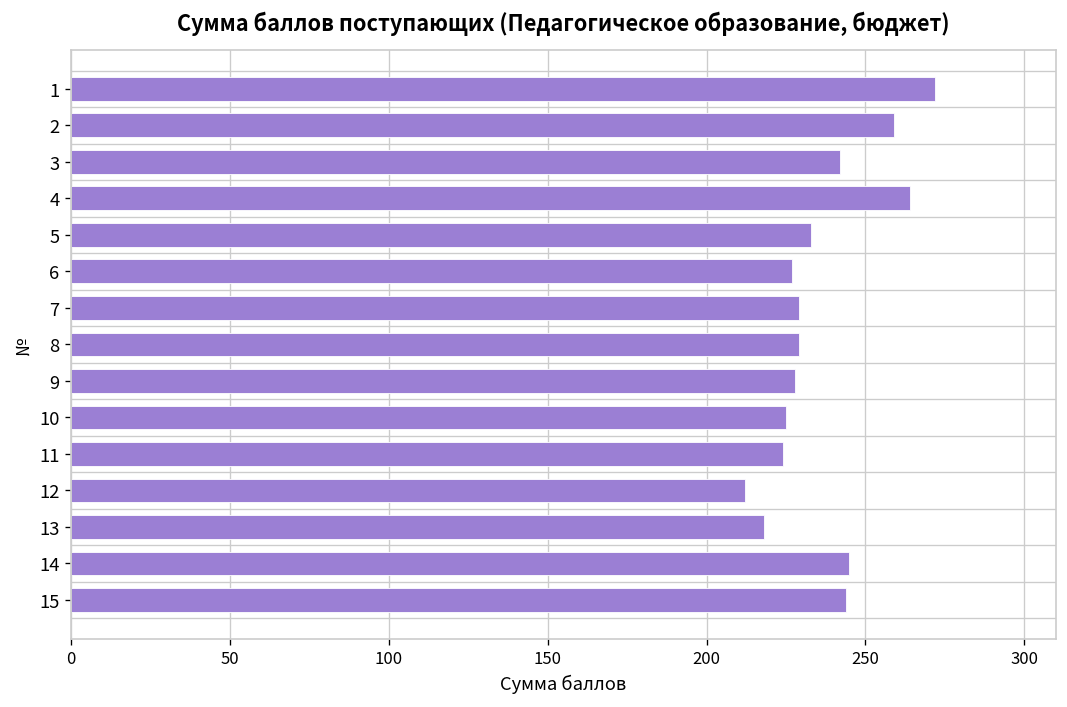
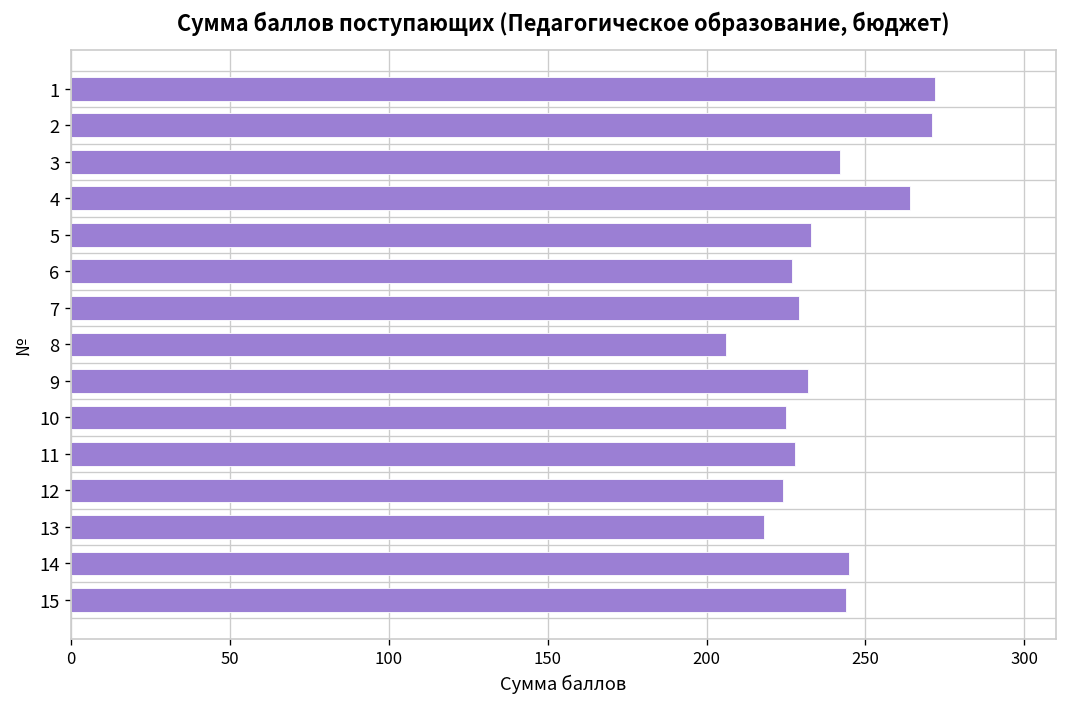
2: 259 -> 271
8: 229 -> 206
9: 228 -> 232
11: 224 -> 228
12: 212 -> 224
